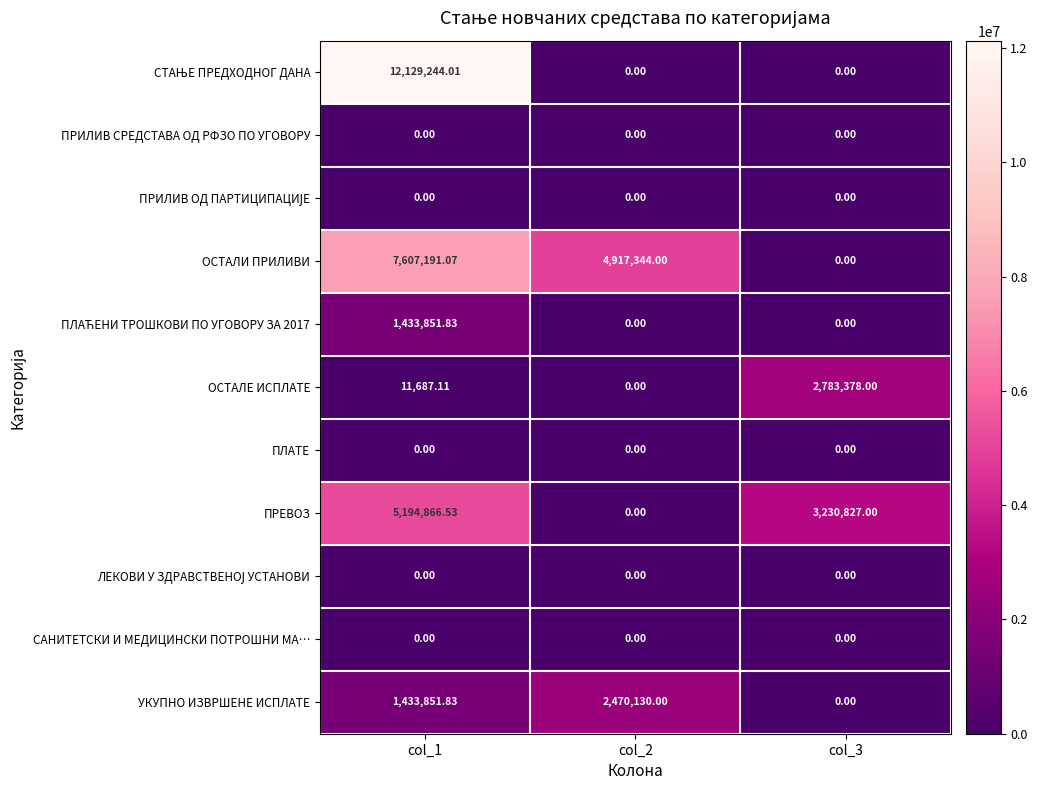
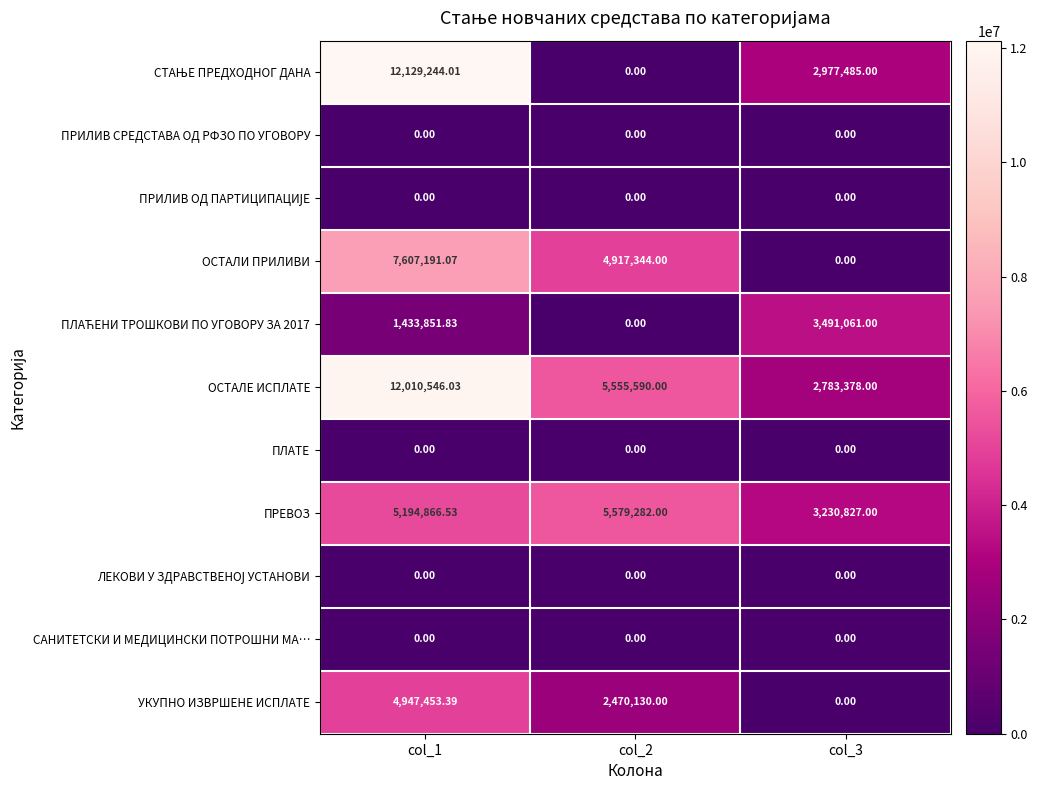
СТАЊЕ ПРЕДХОДНОГ ДАНА, col_3: 0.00 -> 2,977,485.00
ПЛАЋЕНИ ТРОШКОВИ ПО УГОВОРУ ЗА 2017, col_3: 0.00 -> 3,491,061.00
ОСТАЛЕ ИСПЛАТЕ, col_1: 11,687.11 -> 12,010,546.03
ОСТАЛЕ ИСПЛАТЕ, col_2: 0.00 -> 5,555,590.00
ПРЕВОЗ, col_2: 0.00 -> 5,579,282.00
УКУПНО ИЗВРШЕНЕ ИСПЛАТЕ, col_1: 1,433,851.83 -> 4,947,453.39
